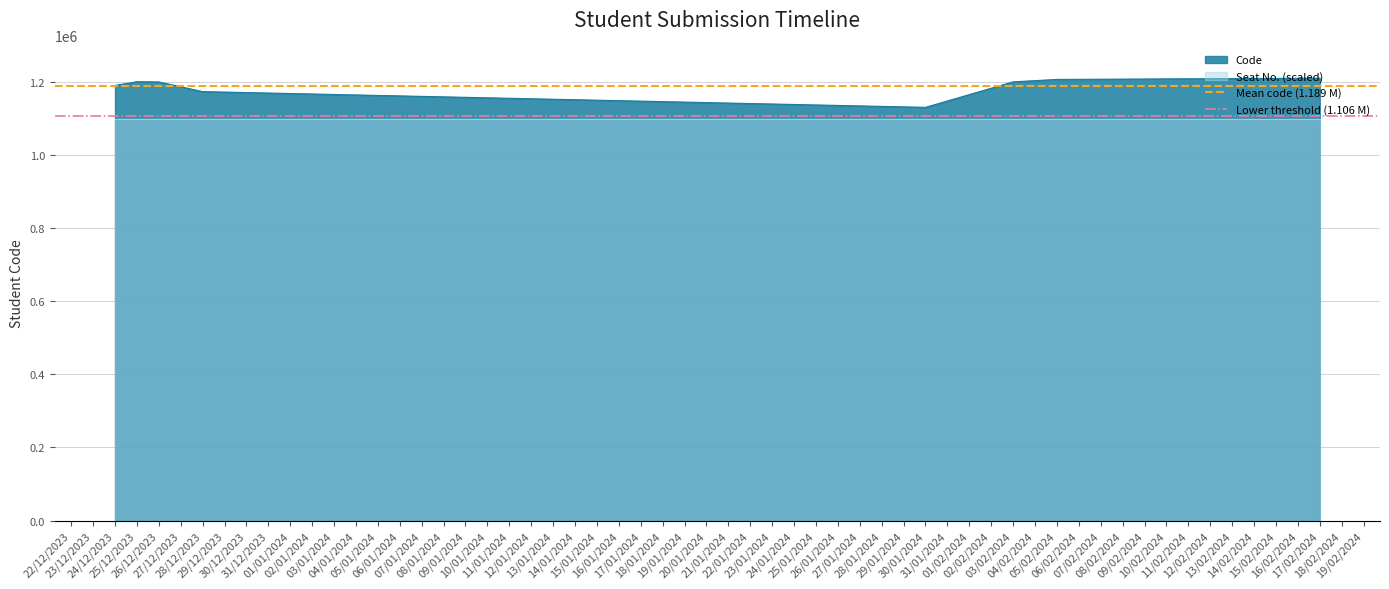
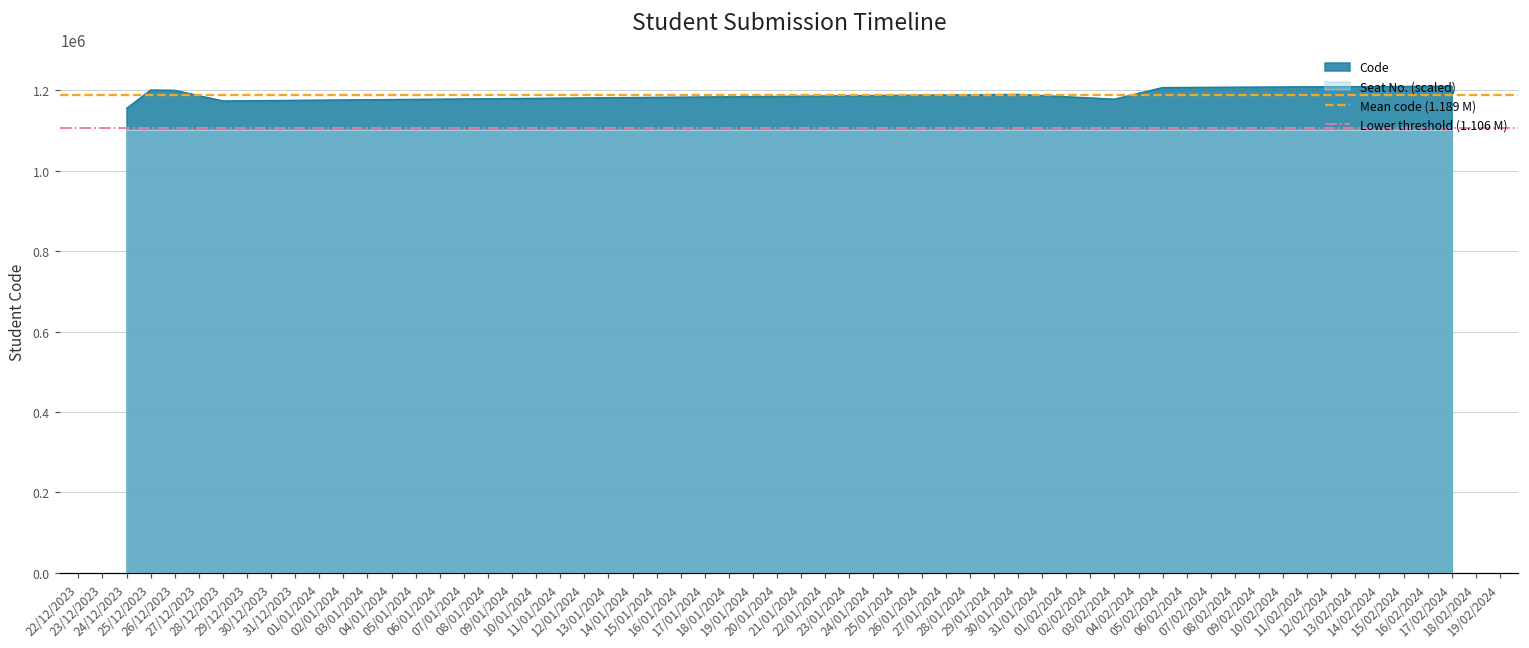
Code, 24/12/2023: 1190000 -> 1160000
Code, 30/01/2024: 1130000 -> 1190000
Code, 03/02/2024: 1200000 -> 1180000
